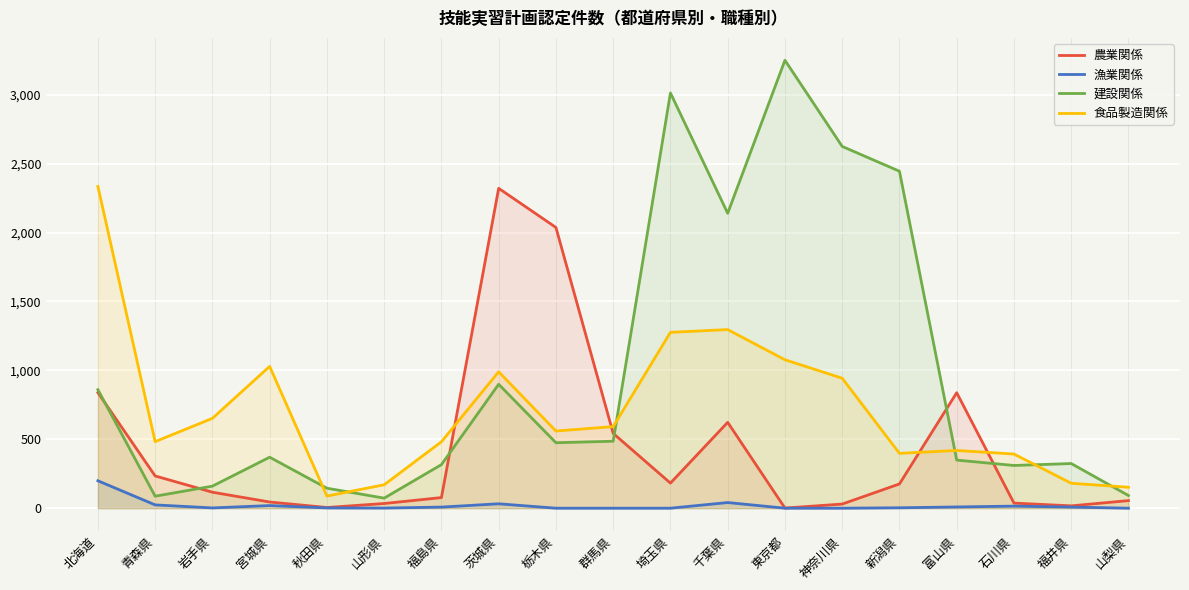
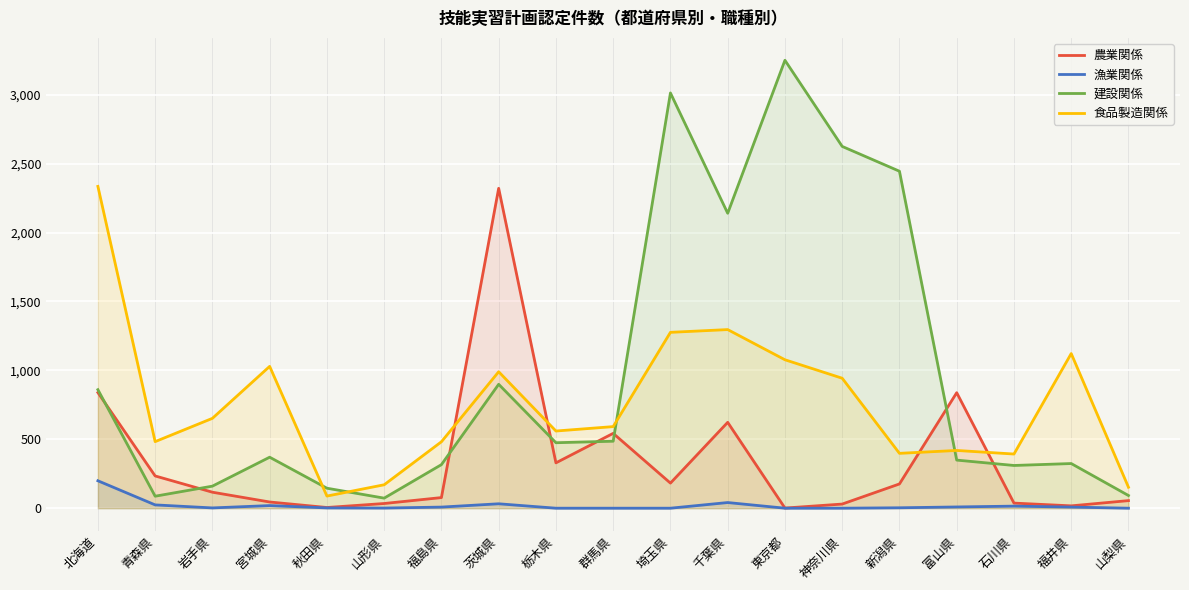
農業関係, 栃木県: 2,040 -> 330
食品製造関係, 福井県: 180 -> 1,120
